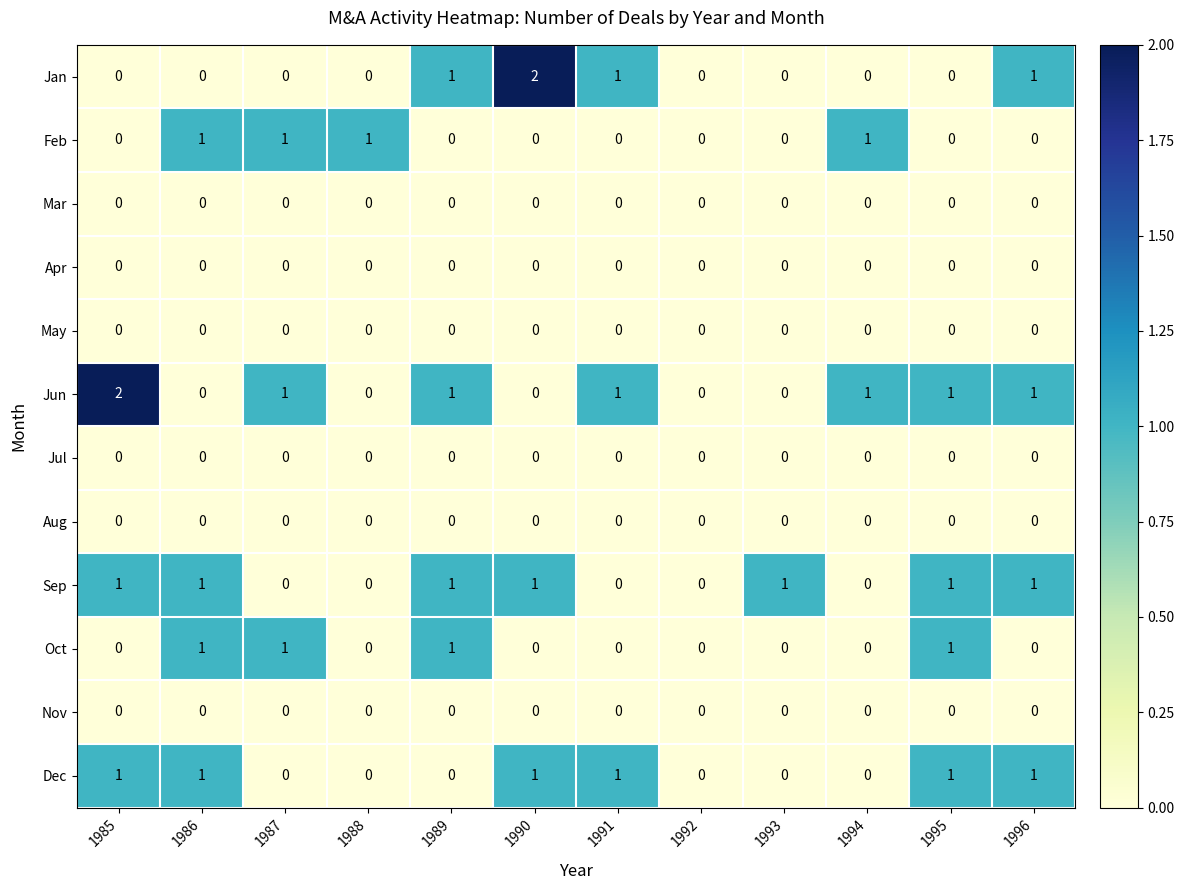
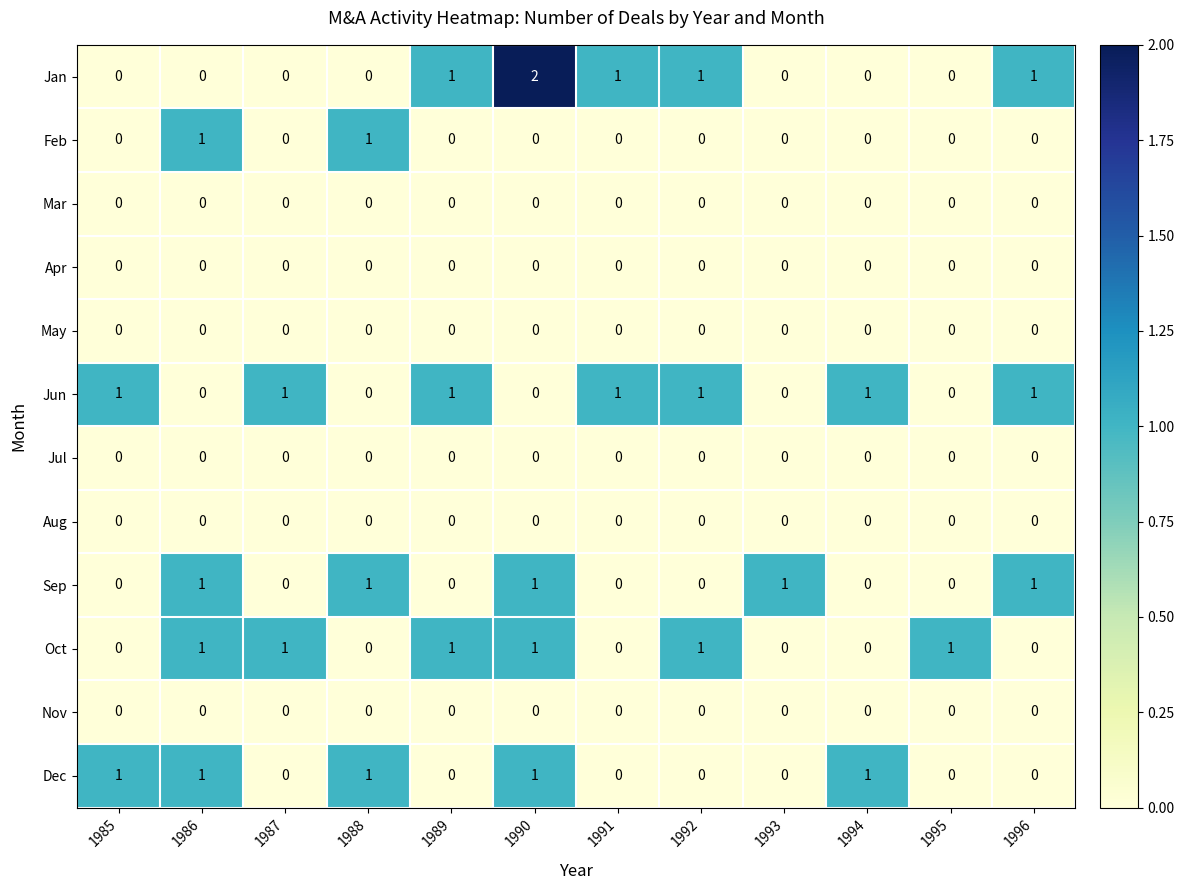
Jan, 1992: 0 -> 1
Feb, 1987: 1 -> 0
Feb, 1994: 1 -> 0
Jun, 1985: 2 -> 1
Jun, 1992: 0 -> 1
Jun, 1995: 1 -> 0
Sep, 1985: 1 -> 0
Sep, 1988: 0 -> 1
Sep, 1989: 1 -> 0
Sep, 1995: 1 -> 0
Oct, 1990: 0 -> 1
Oct, 1992: 0 -> 1
Dec, 1988: 0 -> 1
Dec, 1991: 1 -> 0
Dec, 1994: 0 -> 1
Dec, 1995: 1 -> 0
Dec, 1996: 1 -> 0
